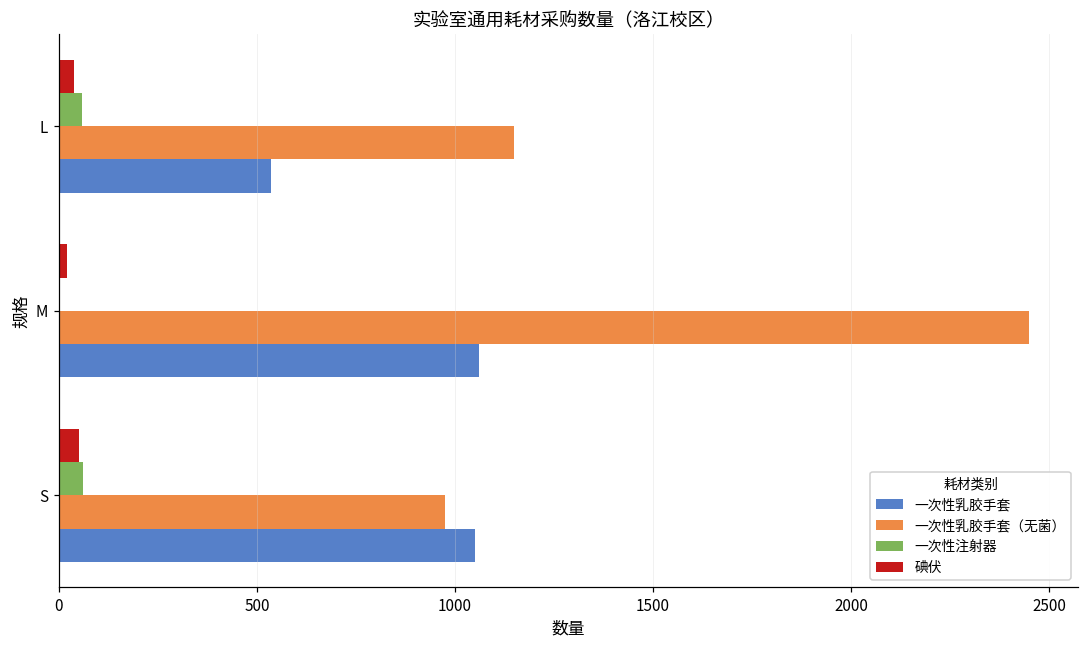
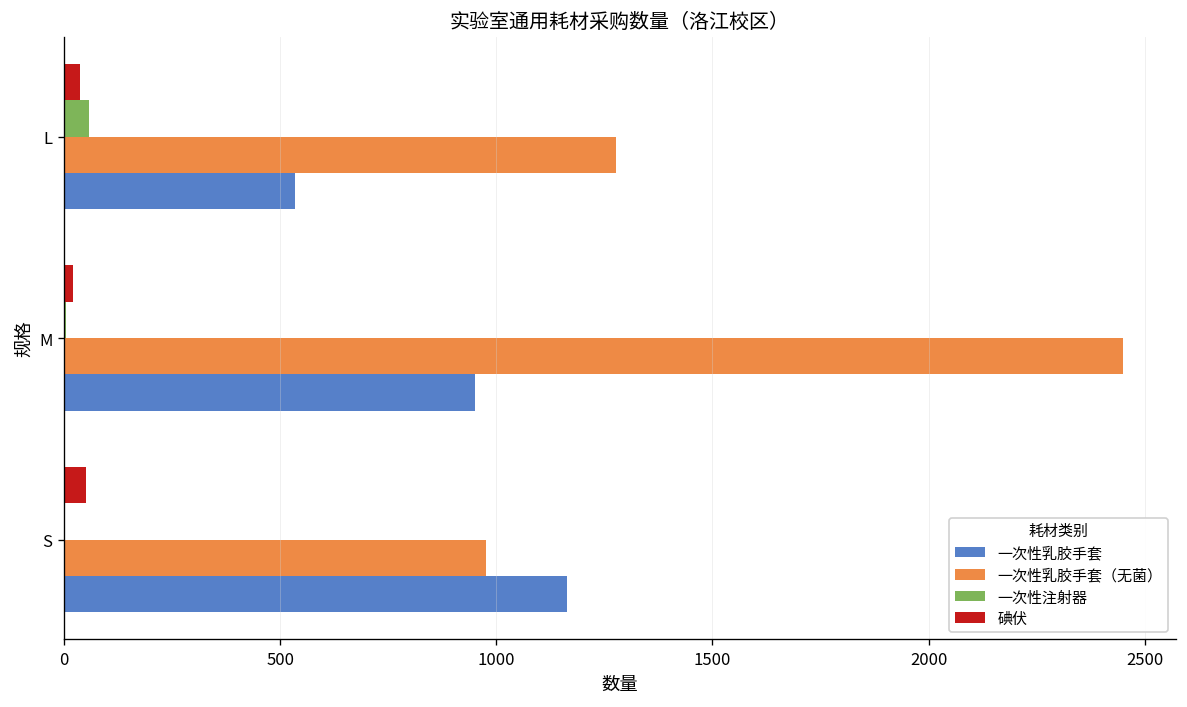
一次性乳胶手套（无菌）, L: 1150 -> 1280
一次性乳胶手套, M: 1060 -> 950
一次性注射器, S: 60 -> 0
一次性乳胶手套, S: 1050 -> 1160
